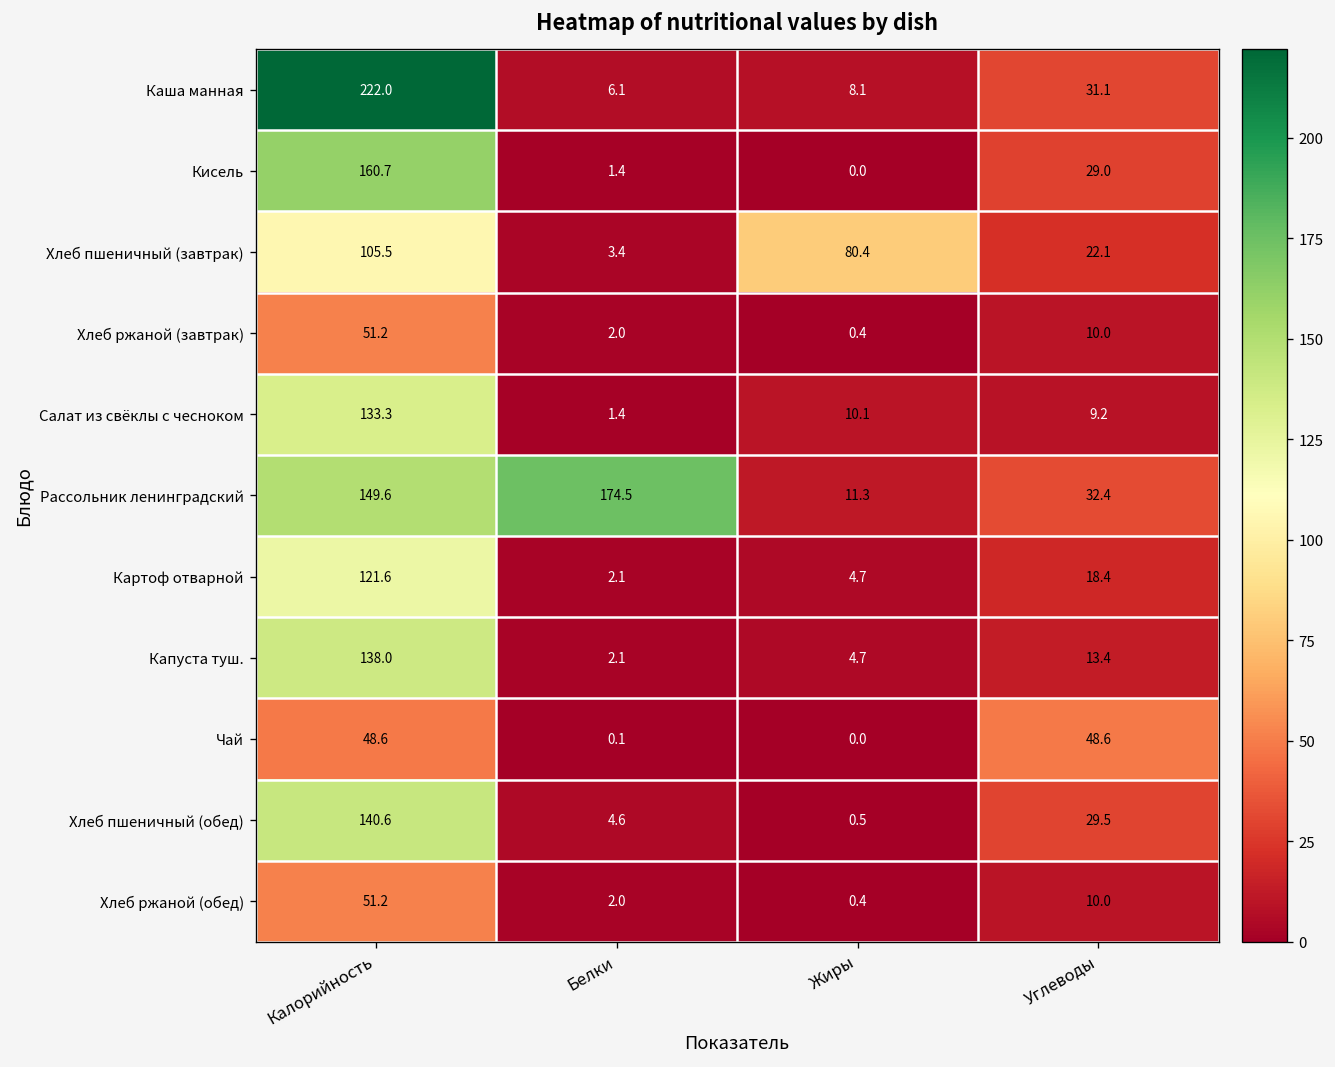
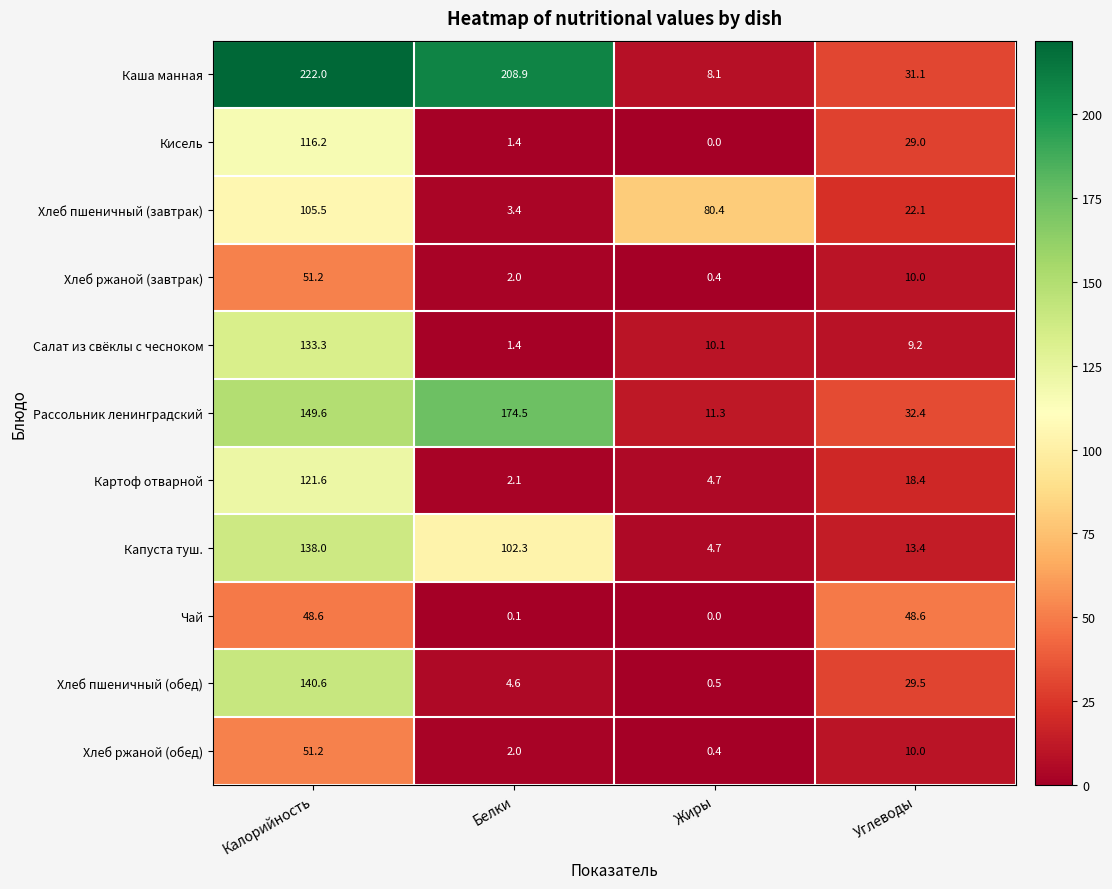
Каша манная, Белки: 6.1 -> 208.9
Кисель, Калорийность: 160.7 -> 116.2
Капуста туш., Белки: 2.1 -> 102.3
